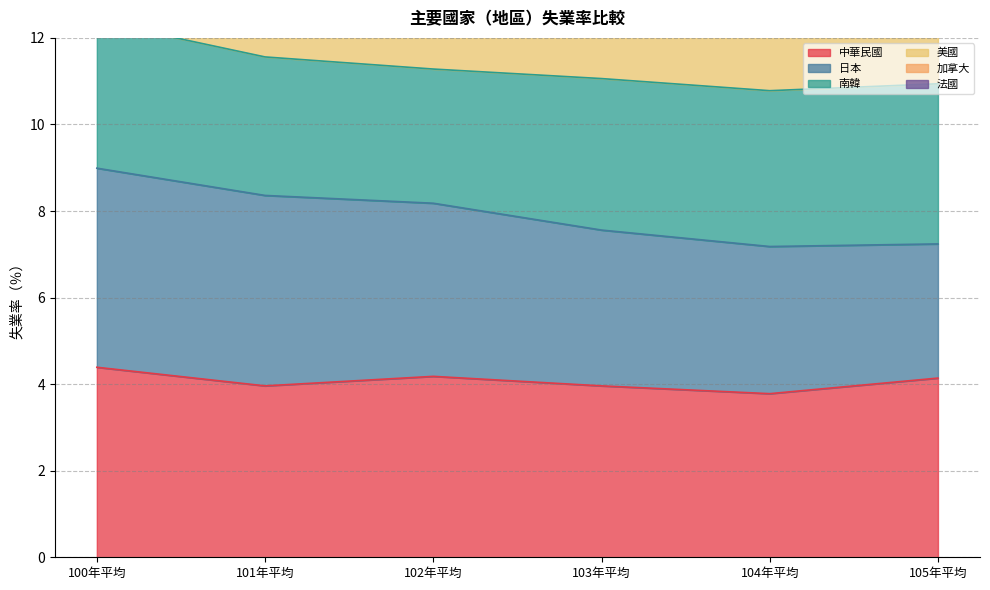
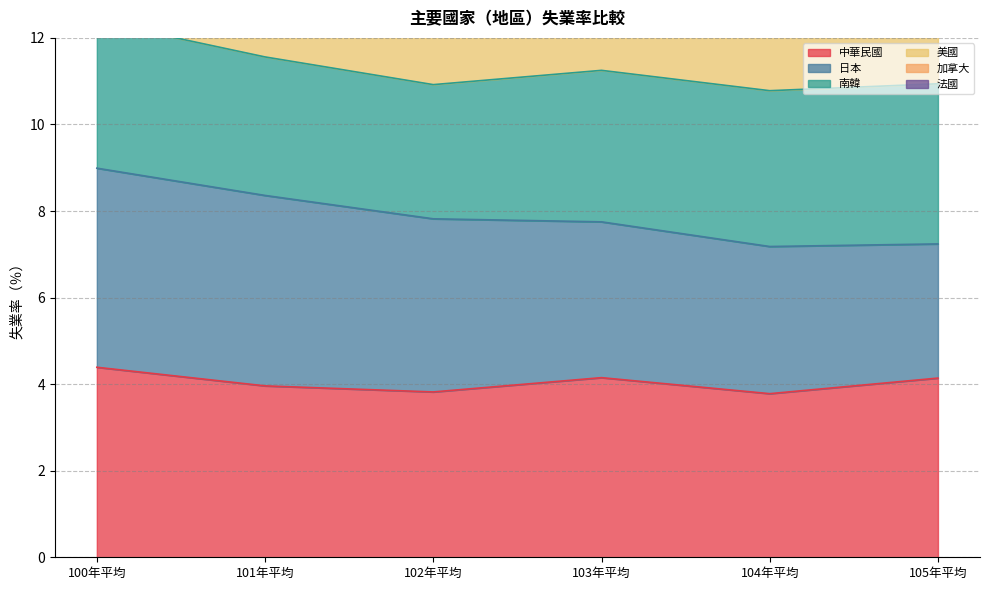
中華民國, 102年平均: 4.2 -> 3.8
中華民國, 103年平均: 4.0 -> 4.2
